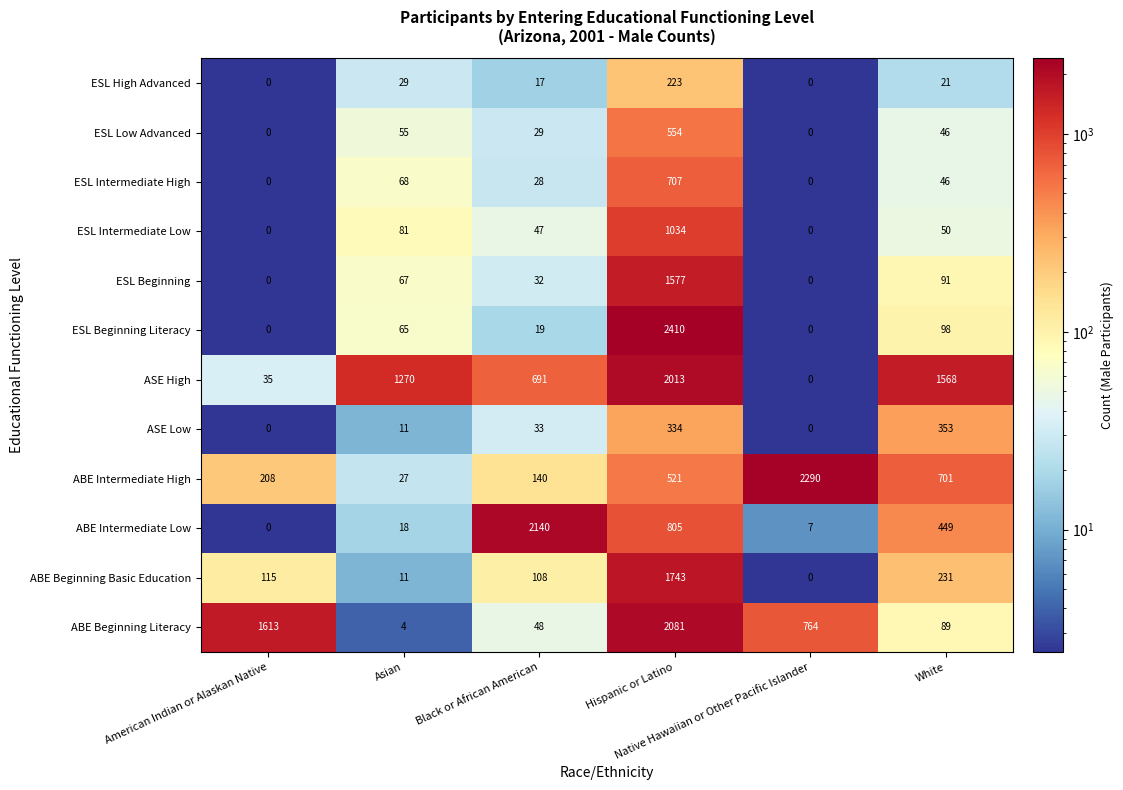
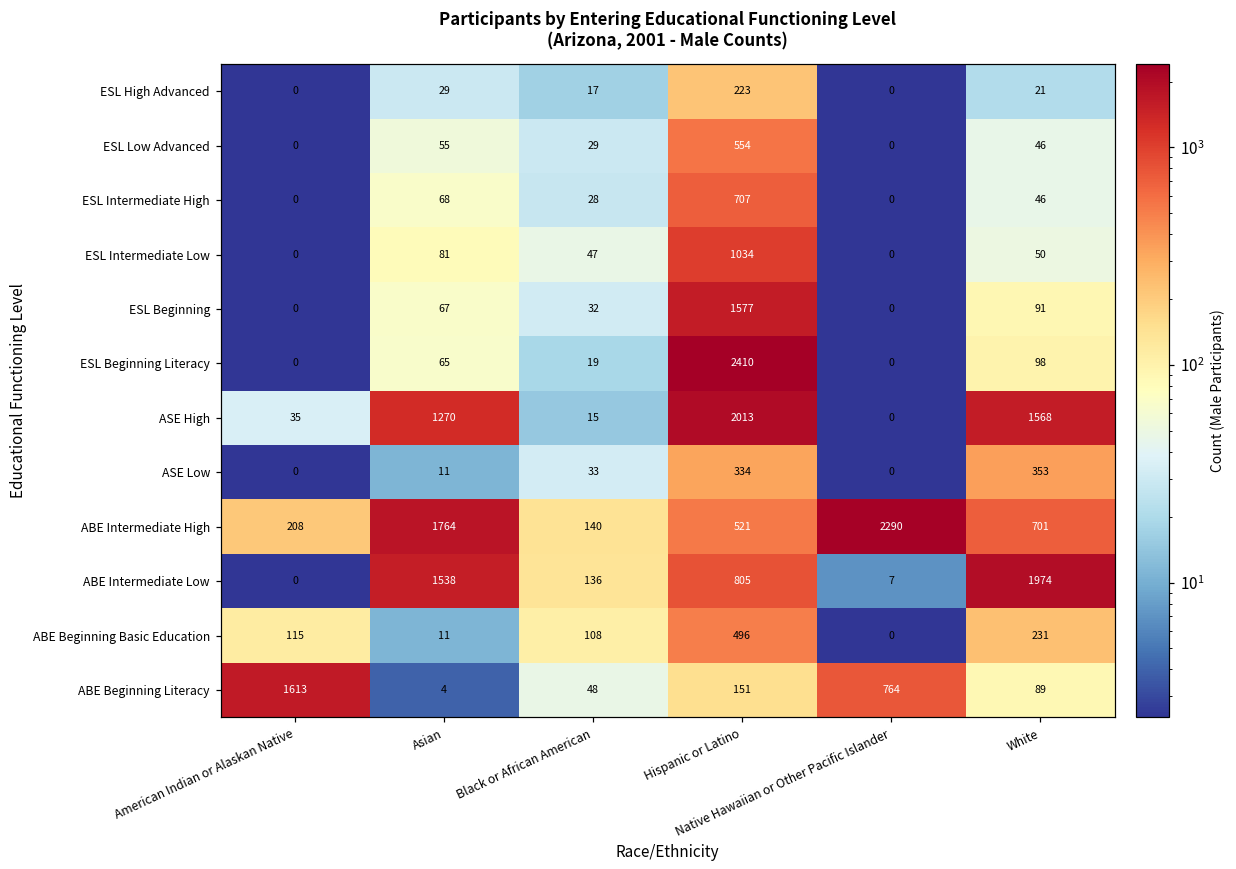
ASE High, Black or African American: 691 -> 15
ABE Intermediate High, Asian: 27 -> 1764
ABE Intermediate Low, Asian: 18 -> 1538
ABE Intermediate Low, Black or African American: 2140 -> 136
ABE Intermediate Low, White: 449 -> 1974
ABE Beginning Basic Education, Hispanic or Latino: 1743 -> 496
ABE Beginning Literacy, Hispanic or Latino: 2081 -> 151
